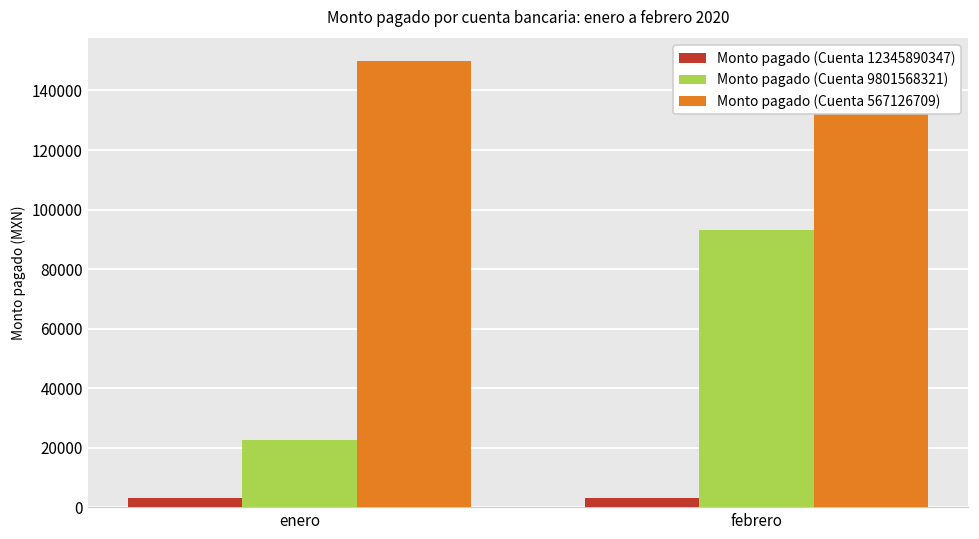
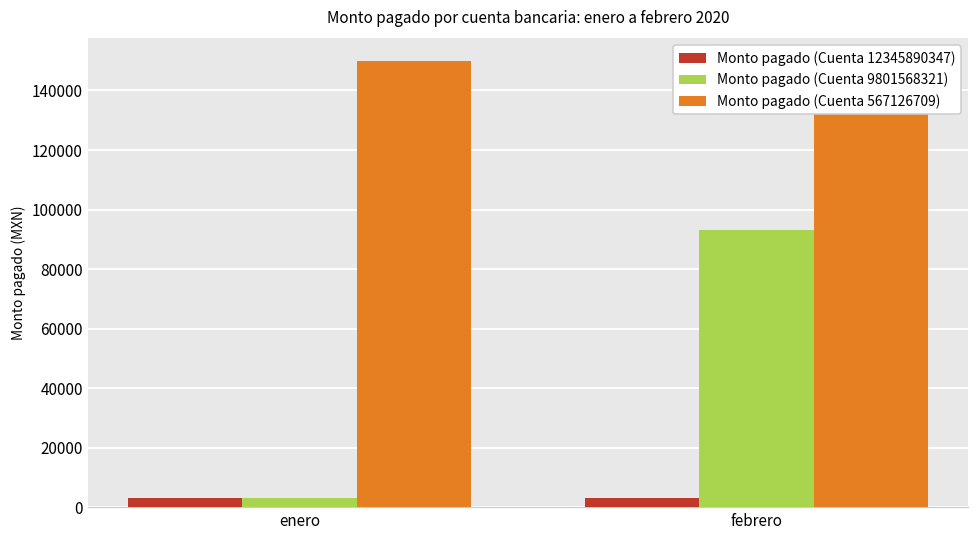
Monto pagado (Cuenta 9801568321), enero: 23000 -> 3000
